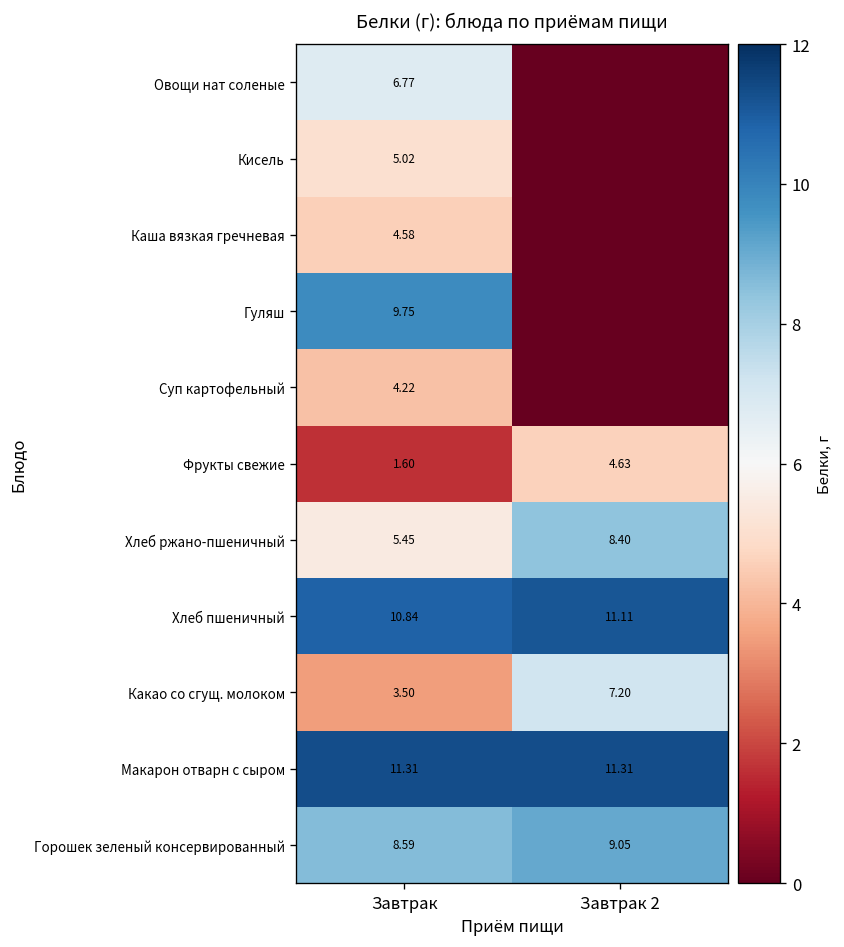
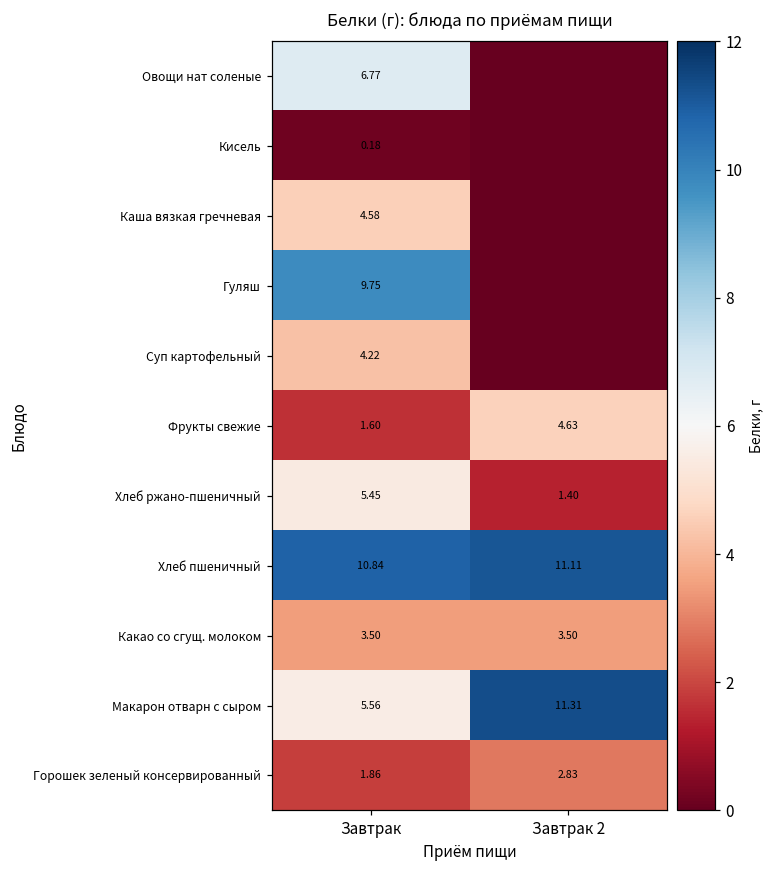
Кисель, Завтрак: 5.02 -> 0.18
Хлеб ржано-пшеничный, Завтрак 2: 8.40 -> 1.40
Какао со сгущ. молоком, Завтрак 2: 7.20 -> 3.50
Макарон отварн с сыром, Завтрак: 11.31 -> 5.56
Горошек зеленый консервированный, Завтрак: 8.59 -> 1.86
Горошек зеленый консервированный, Завтрак 2: 9.05 -> 2.83
